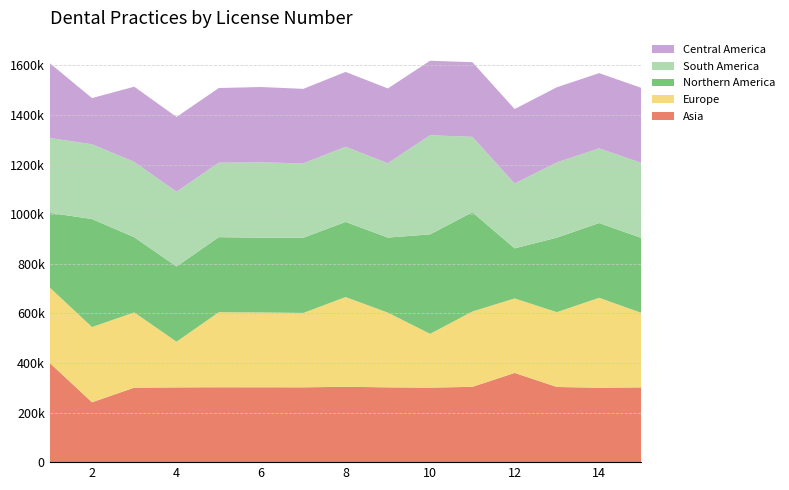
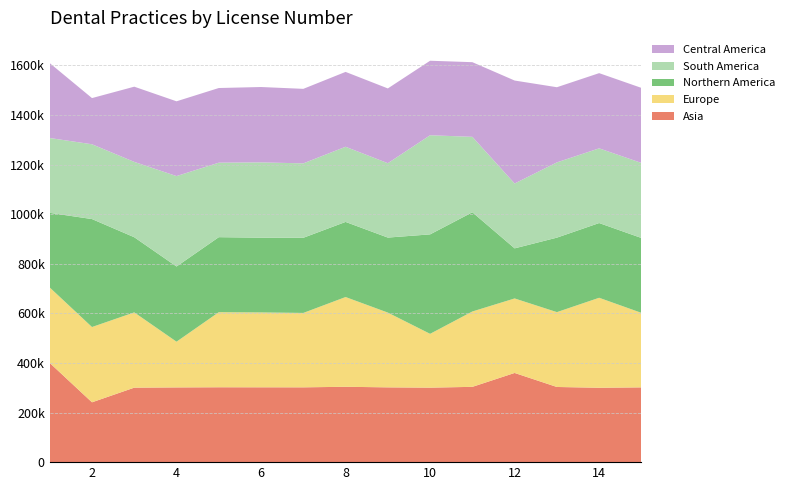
South America, 4: 300000 -> 360000
Central America, 12: 300000 -> 420000
